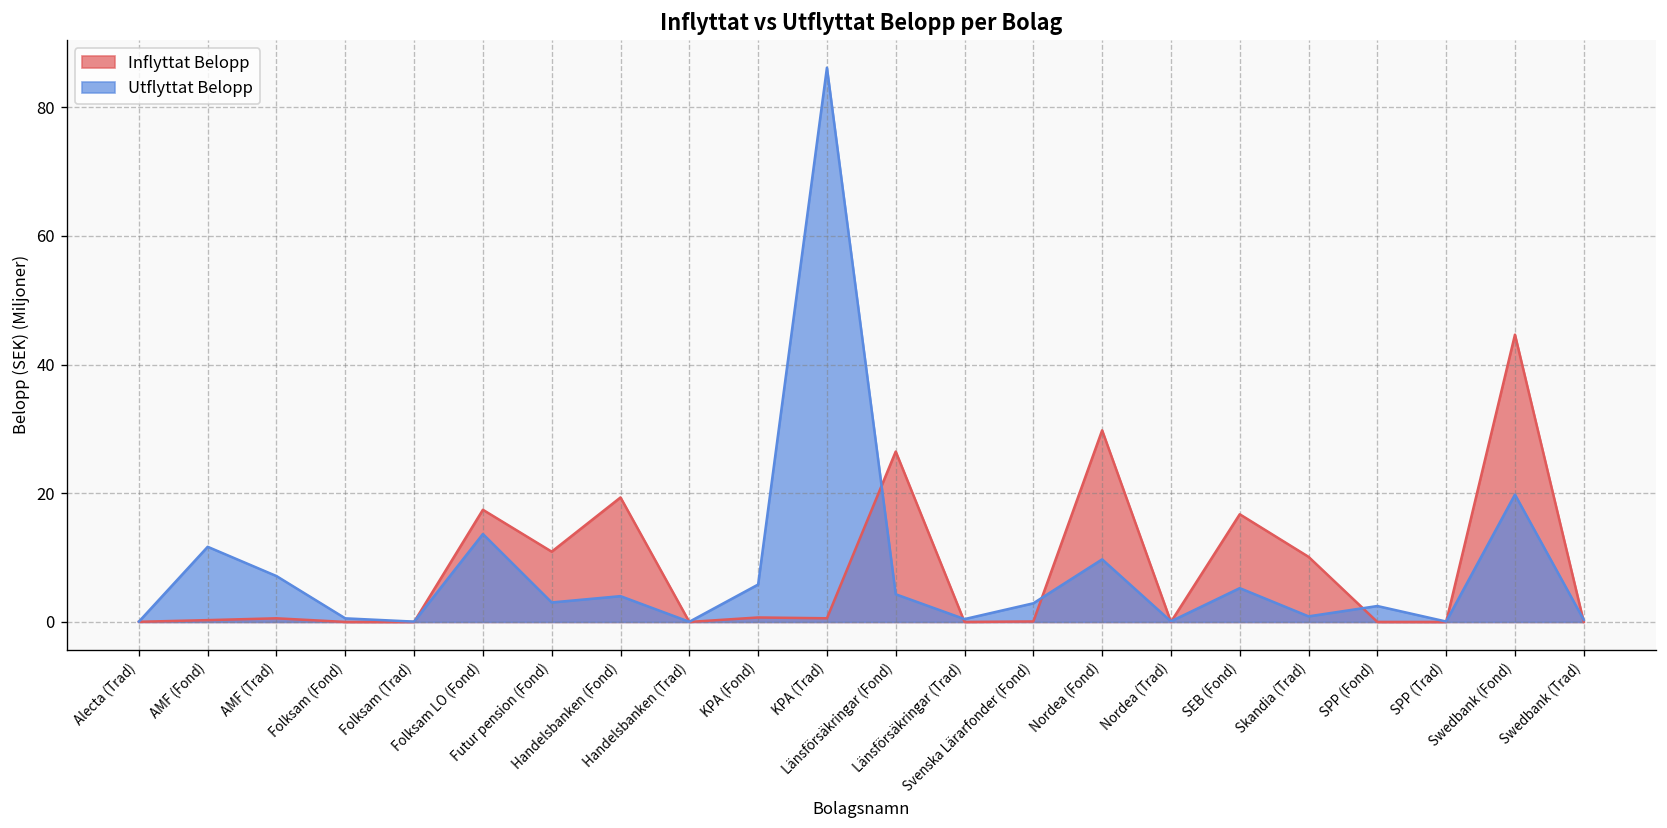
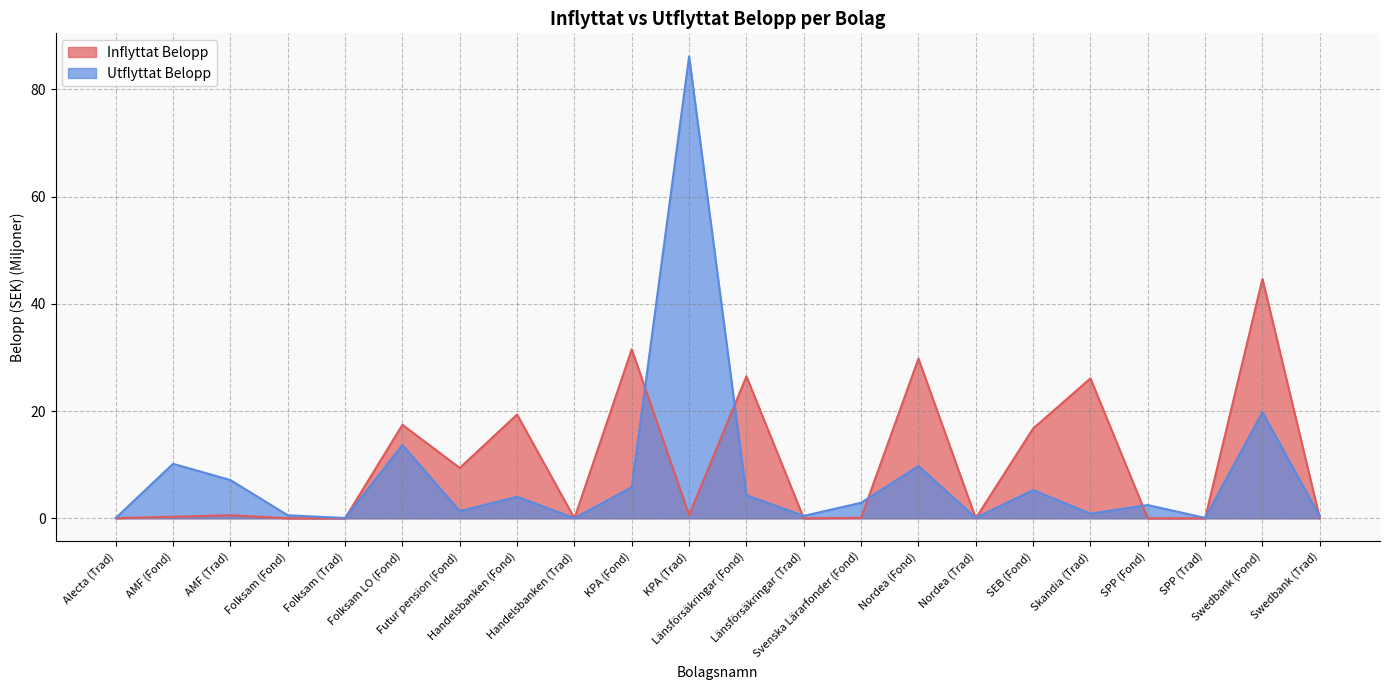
Utflyttat Belopp, AMF (Fond): 12 -> 10
Inflyttat Belopp, Futur pension (Fond): 11 -> 9
Utflyttat Belopp, Futur pension (Fond): 3 -> 1
Inflyttat Belopp, KPA (Fond): 1 -> 32
Inflyttat Belopp, Skandia (Trad): 10 -> 26
